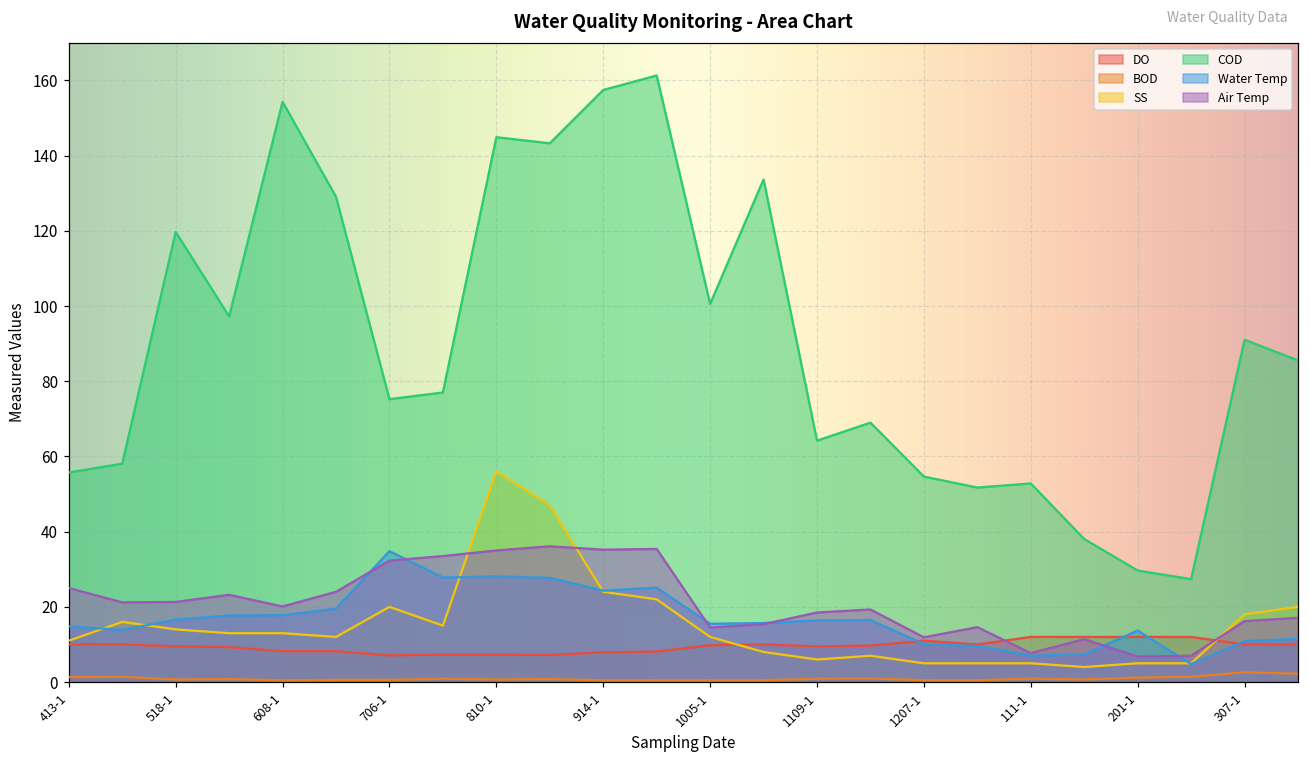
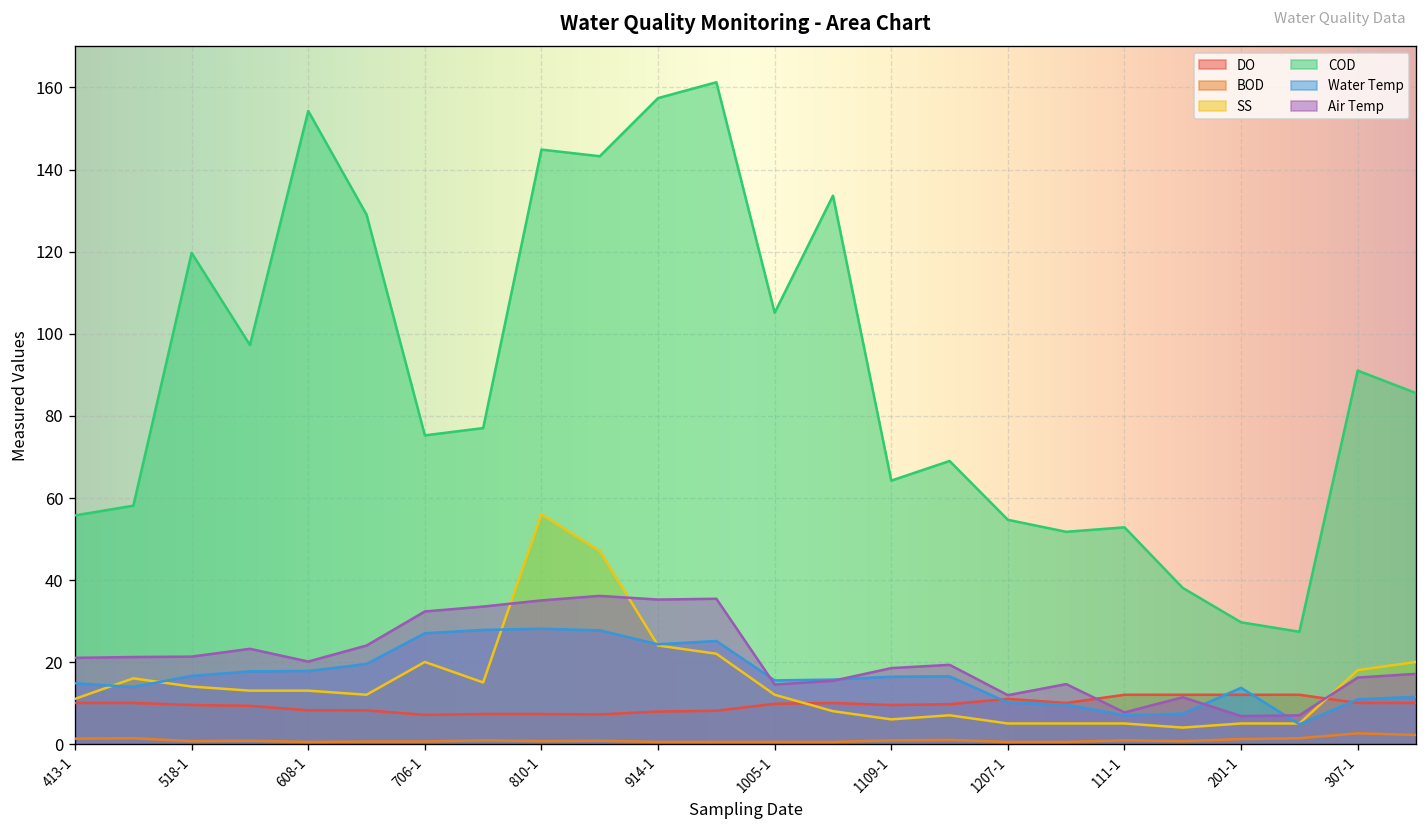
Air Temp, 413-1: 25 -> 21
Water Temp, 706-1: 35 -> 27
COD, 1005-1: 101 -> 105
